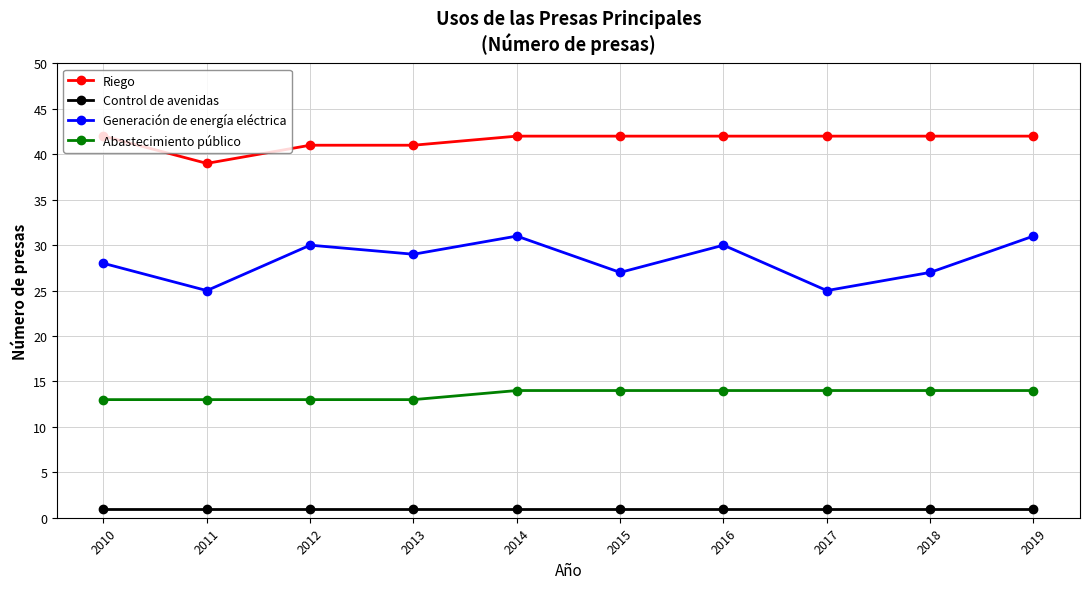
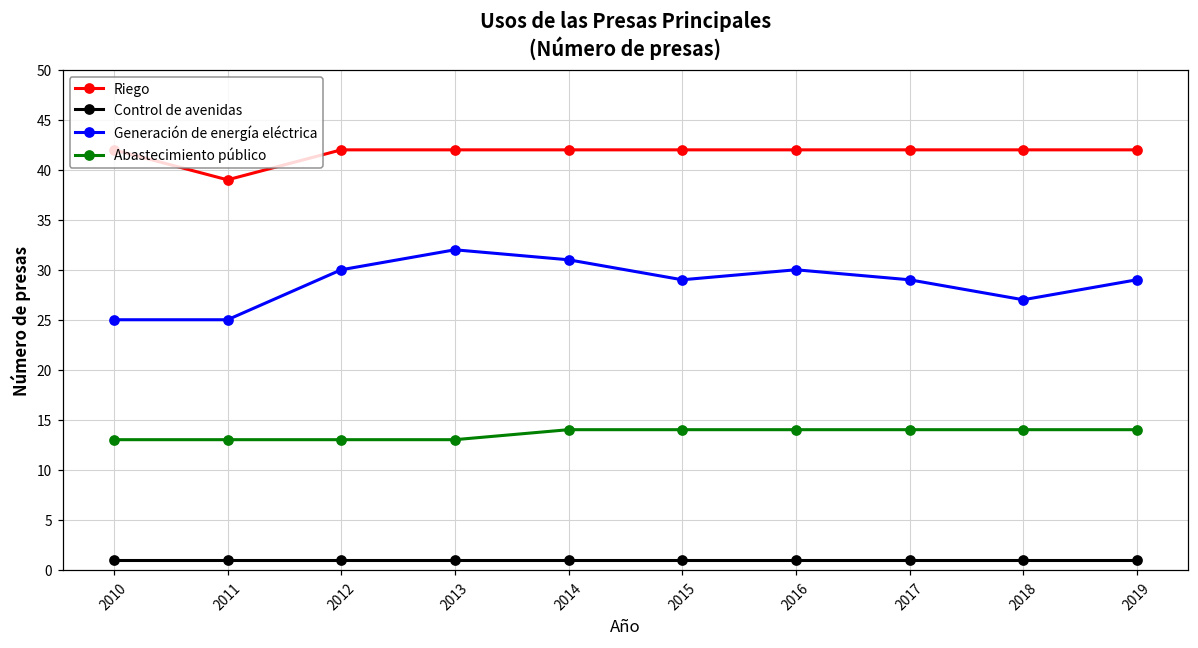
Generación de energía eléctrica, 2010: 28 -> 25
Riego, 2012: 41 -> 42
Riego, 2013: 41 -> 42
Generación de energía eléctrica, 2013: 29 -> 32
Generación de energía eléctrica, 2015: 27 -> 29
Generación de energía eléctrica, 2017: 25 -> 29
Generación de energía eléctrica, 2019: 31 -> 29
